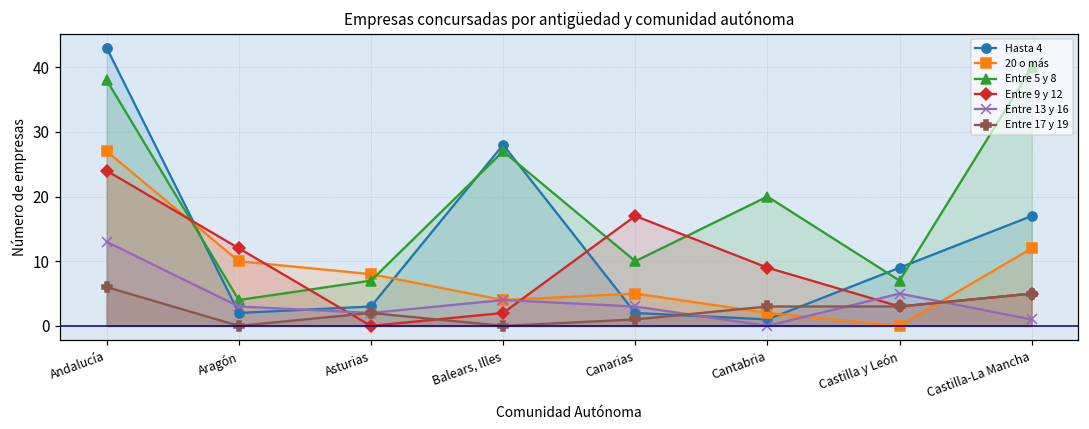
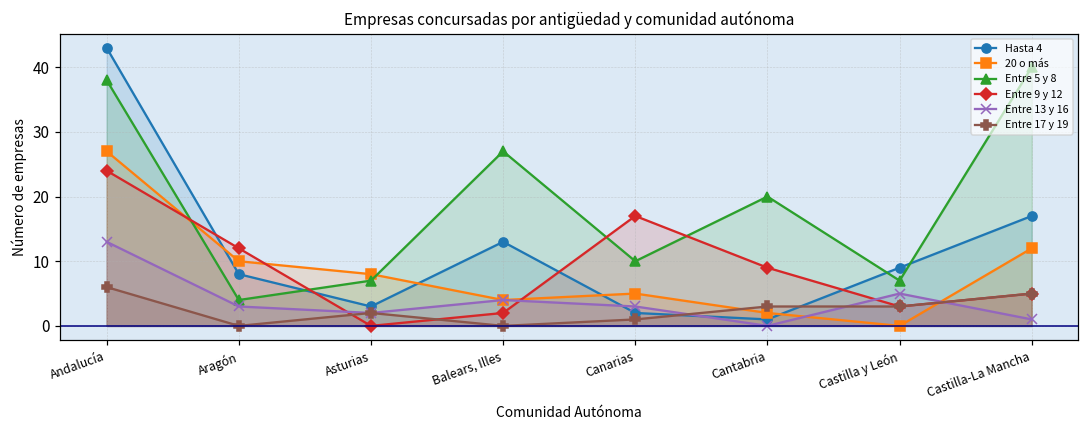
Hasta 4, Aragón: 2 -> 8
Hasta 4, Balears, Illes: 28 -> 13
